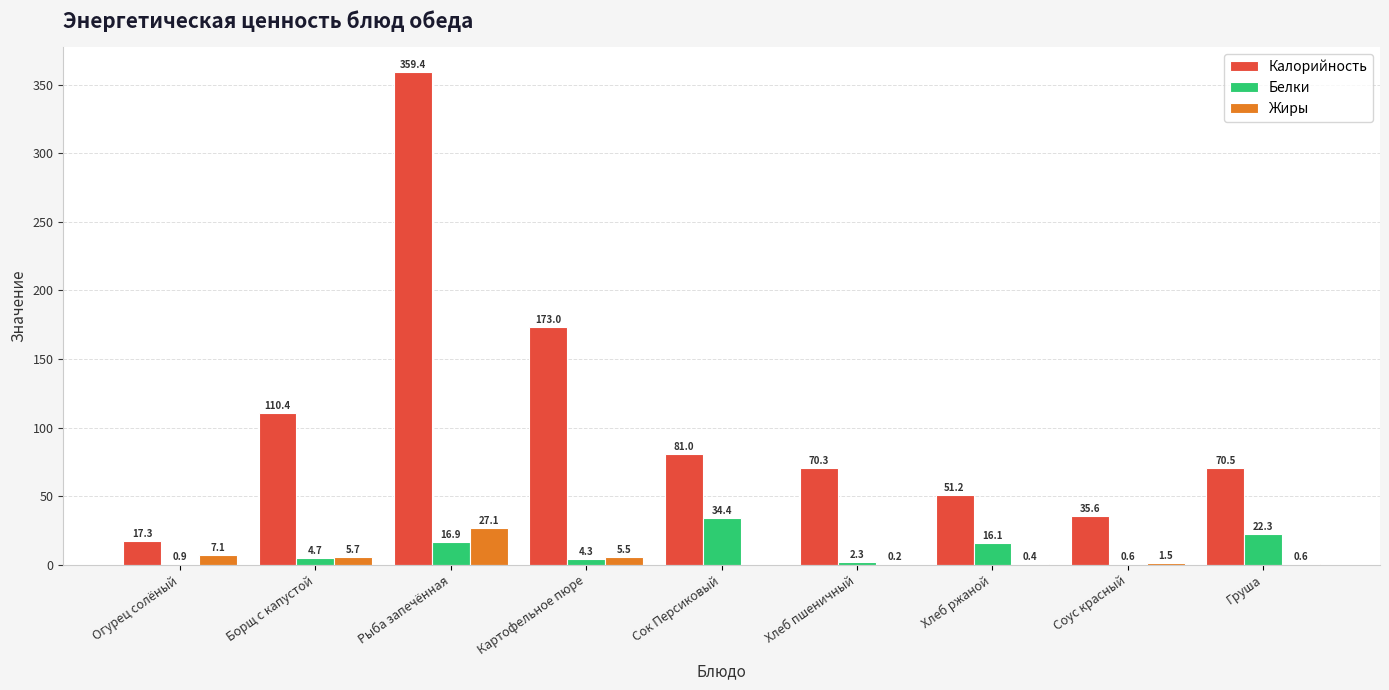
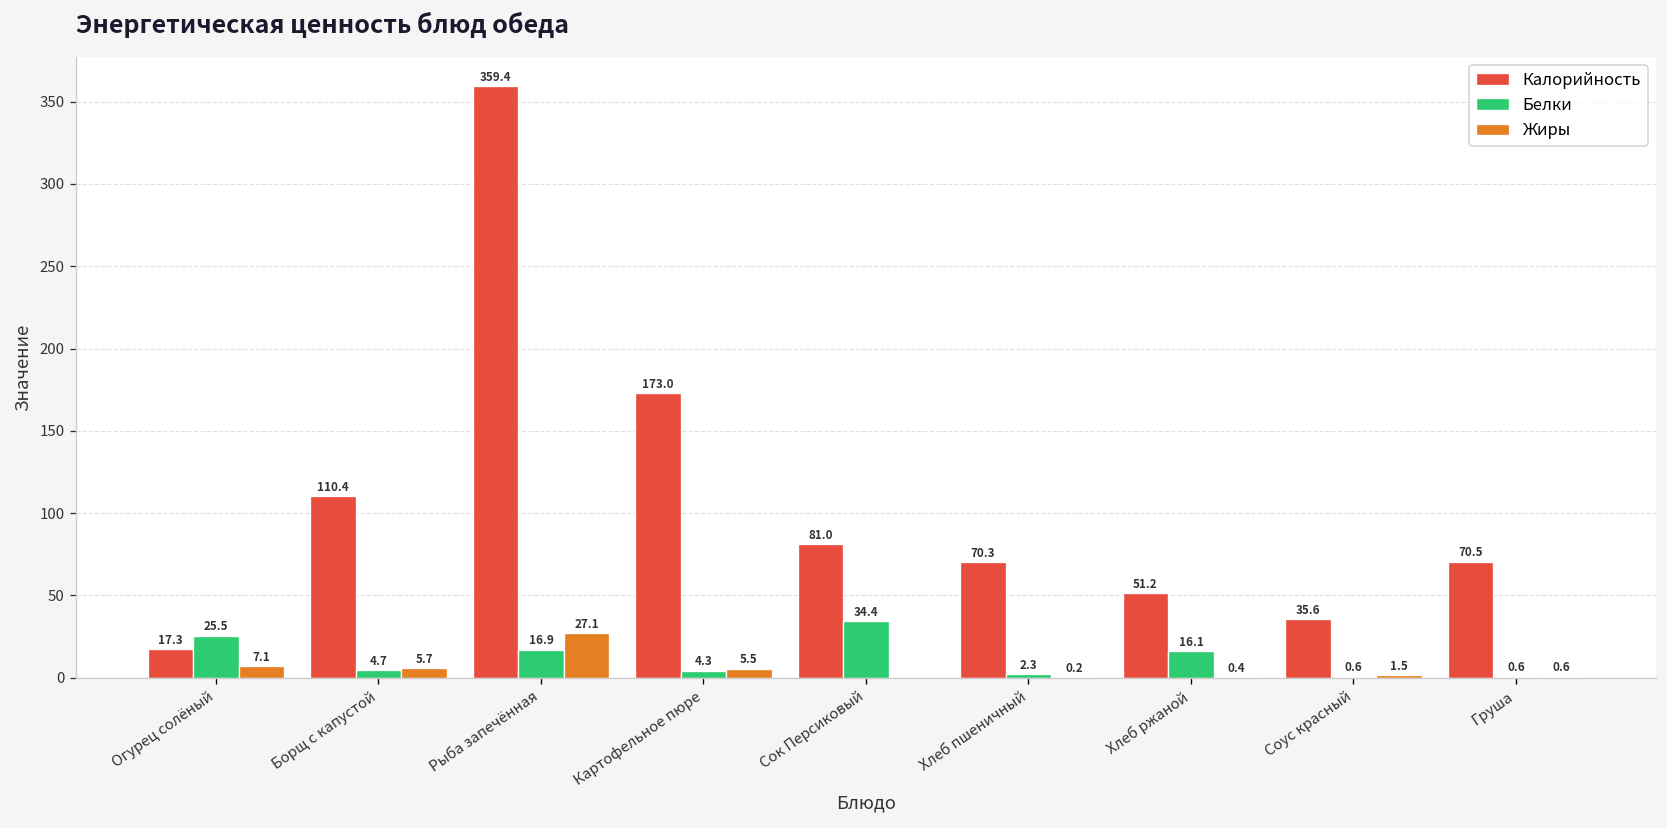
Белки, Огурец солёный: 0.9 -> 25.5
Белки, Груша: 22.3 -> 0.6
